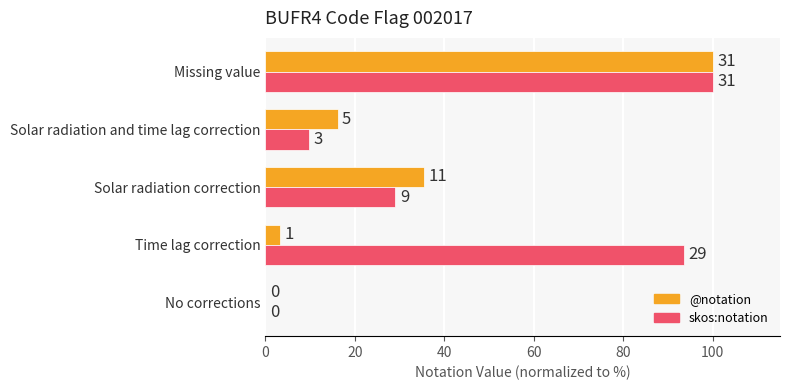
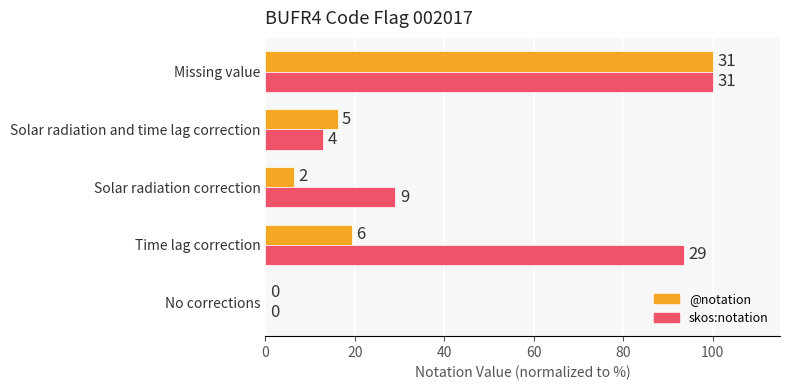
skos:notation, Solar radiation and time lag correction: 3 -> 4
@notation, Solar radiation correction: 11 -> 2
@notation, Time lag correction: 1 -> 6
